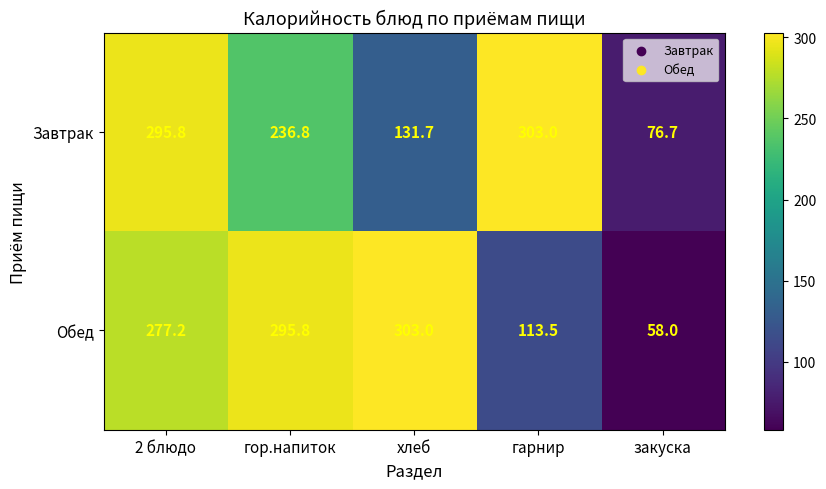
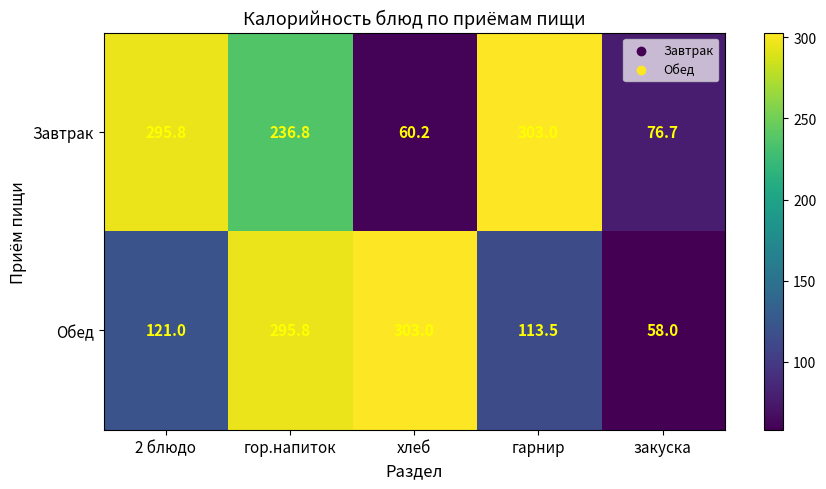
Завтрак, хлеб: 131.7 -> 60.2
Обед, 2 блюдо: 277.2 -> 121.0
